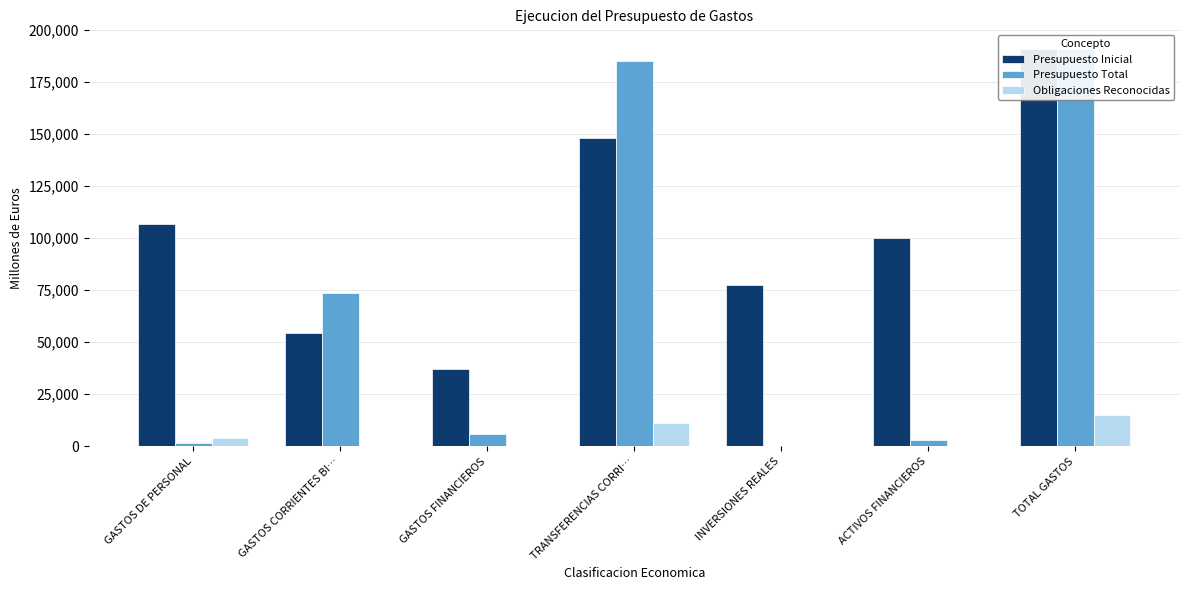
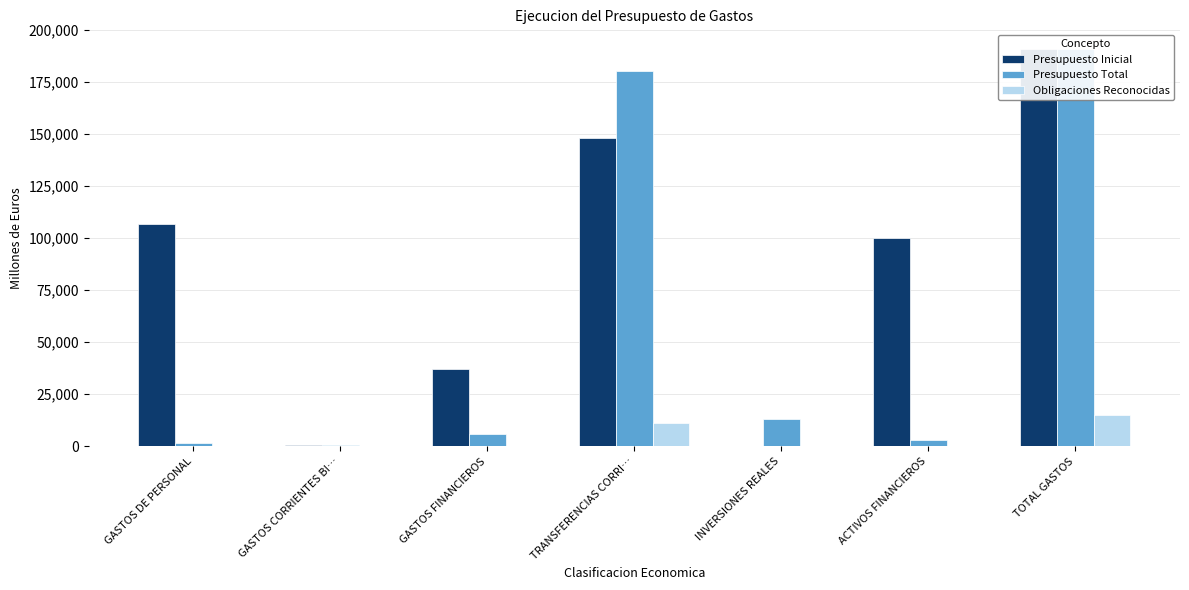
Obligaciones Reconocidas, GASTOS DE PERSONAL: 4,000 -> 0
Presupuesto Inicial, GASTOS CORRIENTES BI…: 55,000 -> 1,000
Presupuesto Total, GASTOS CORRIENTES BI…: 74,000 -> 1,000
Presupuesto Total, TRANSFERENCIAS CORRI…: 185,000 -> 181,000
Presupuesto Inicial, INVERSIONES REALES: 77,000 -> 0
Presupuesto Total, INVERSIONES REALES: 0 -> 13,000
